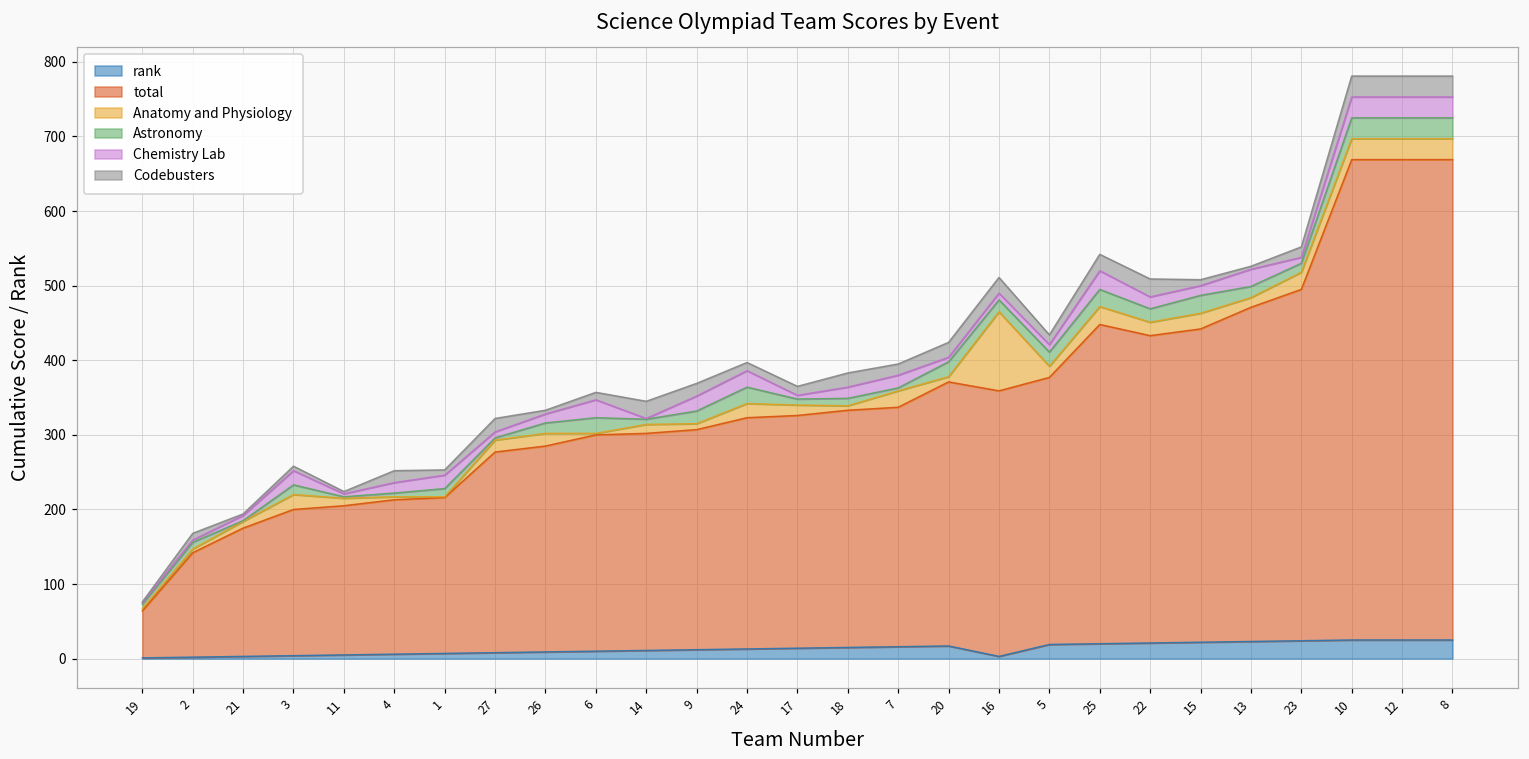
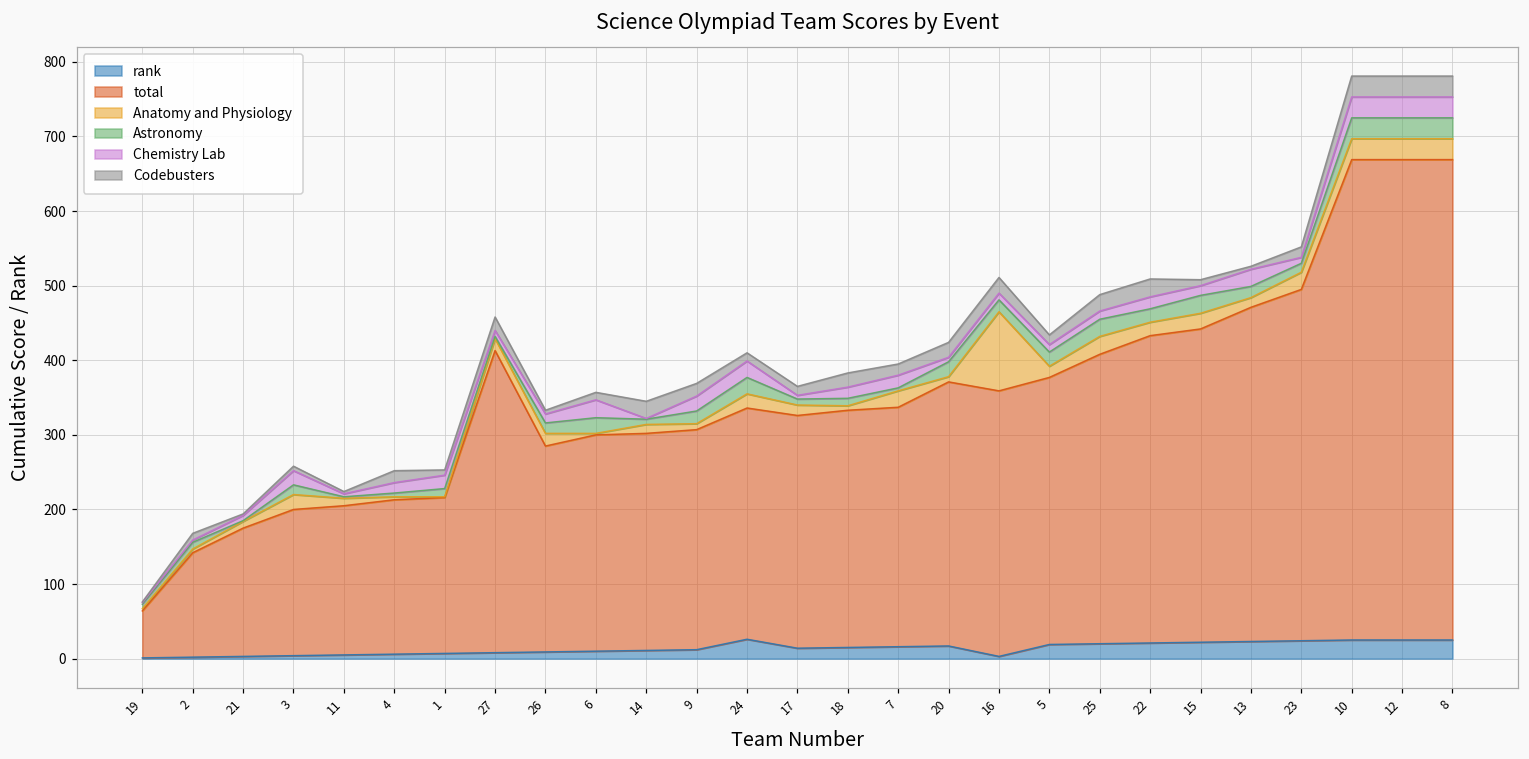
total, 27: 270 -> 410
rank, 24: 10 -> 30
total, 25: 430 -> 390
Chemistry Lab, 25: 30 -> 10
